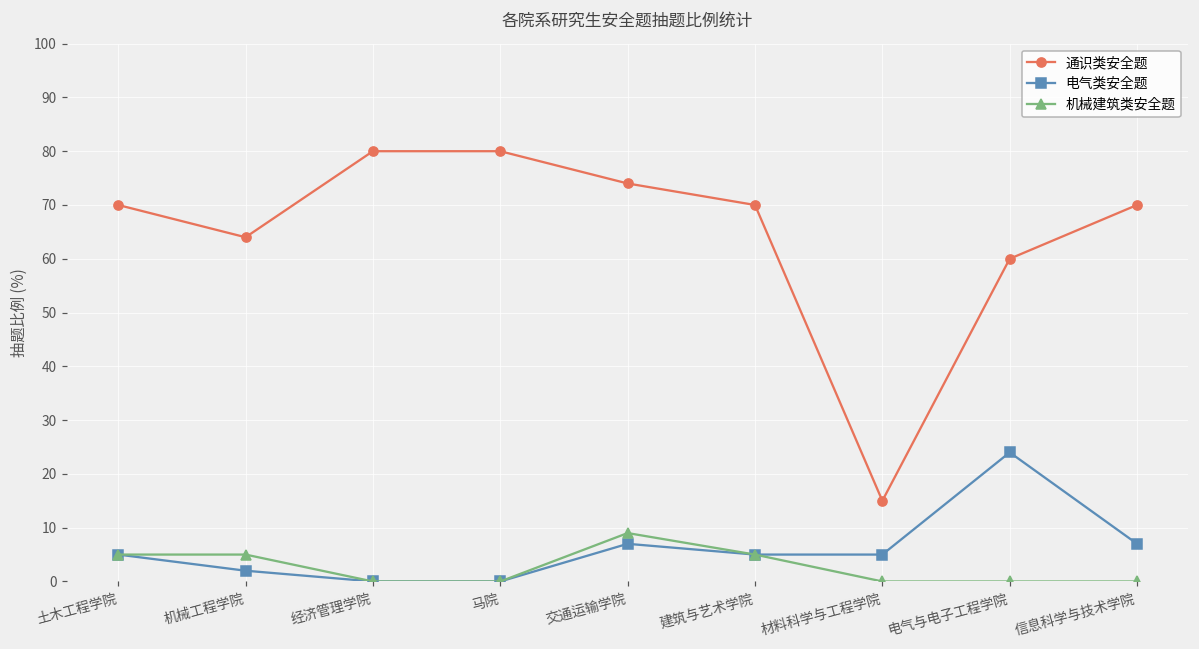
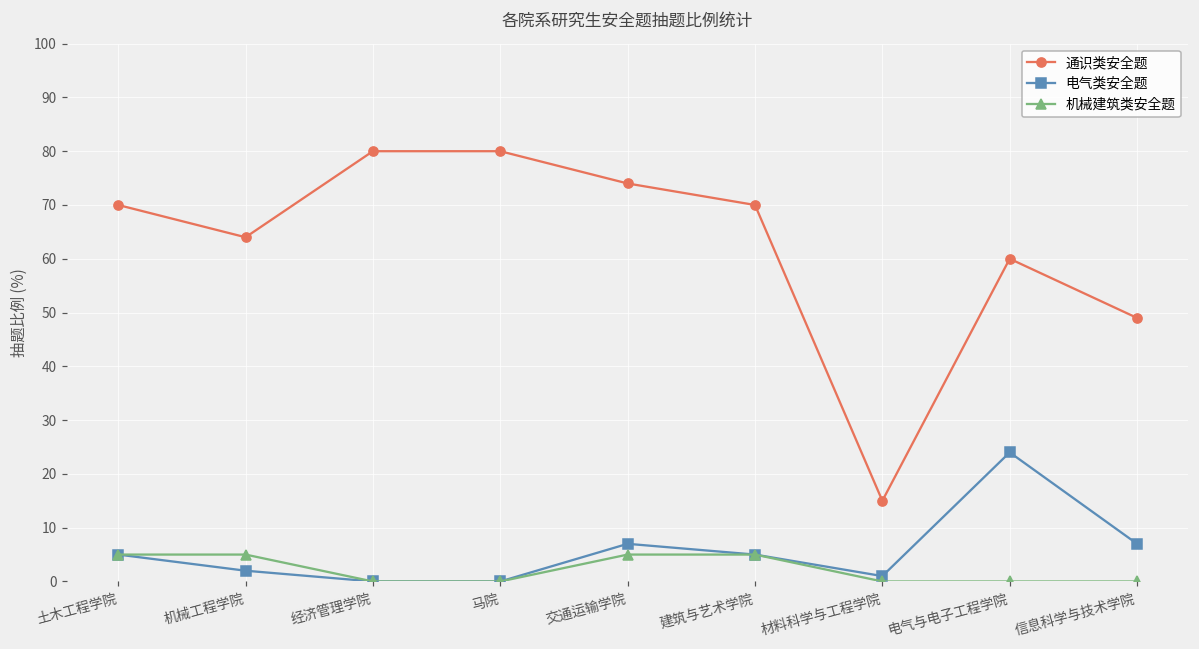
机械建筑类安全题, 交通运输学院: 9 -> 5
电气类安全题, 材料科学与工程学院: 5 -> 1
通识类安全题, 信息科学与技术学院: 70 -> 49
